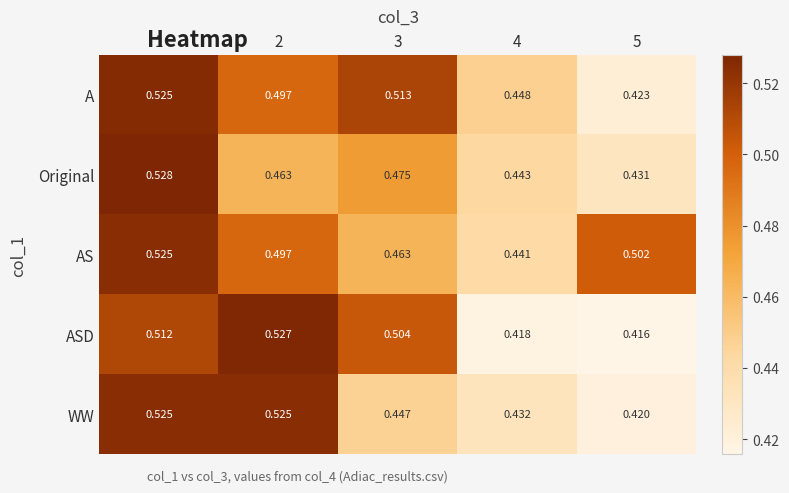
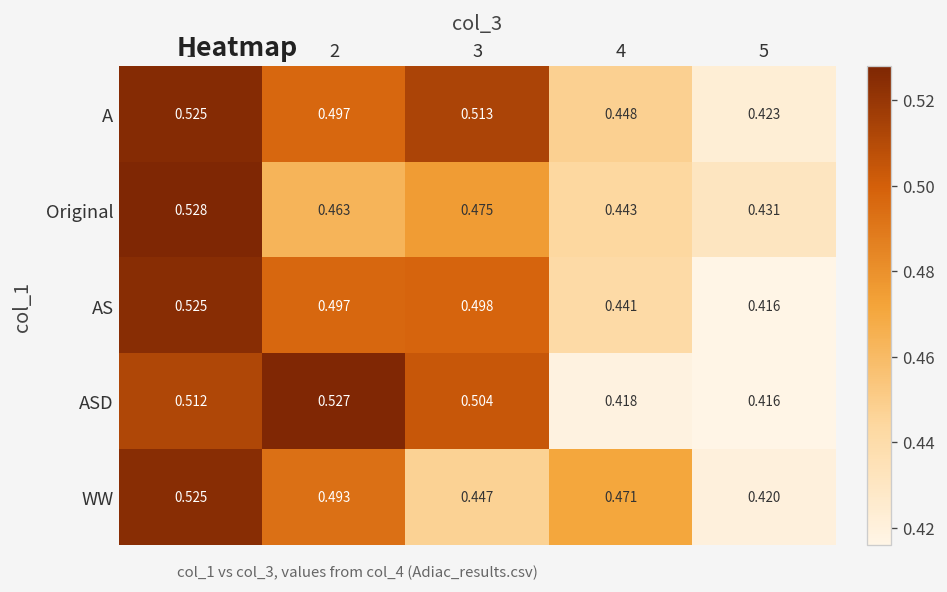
AS, 3: 0.463 -> 0.498
AS, 5: 0.502 -> 0.416
WW, 2: 0.525 -> 0.493
WW, 4: 0.432 -> 0.471
